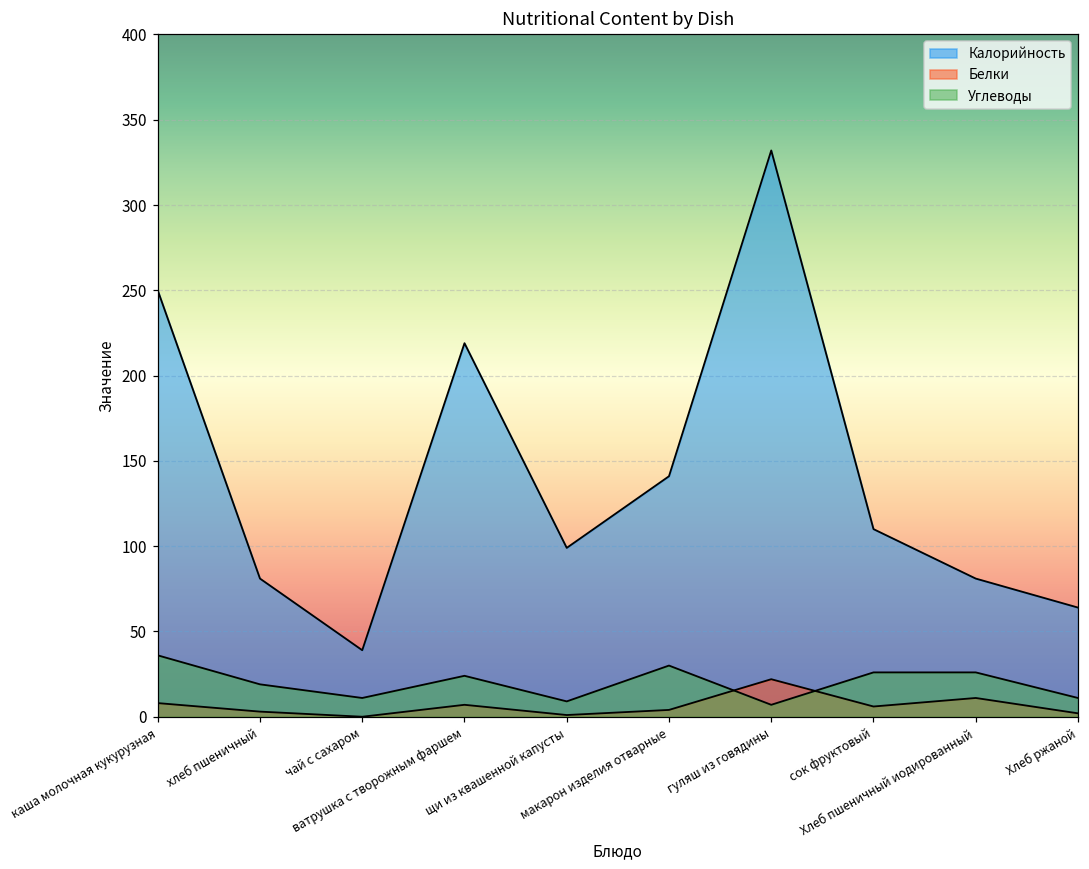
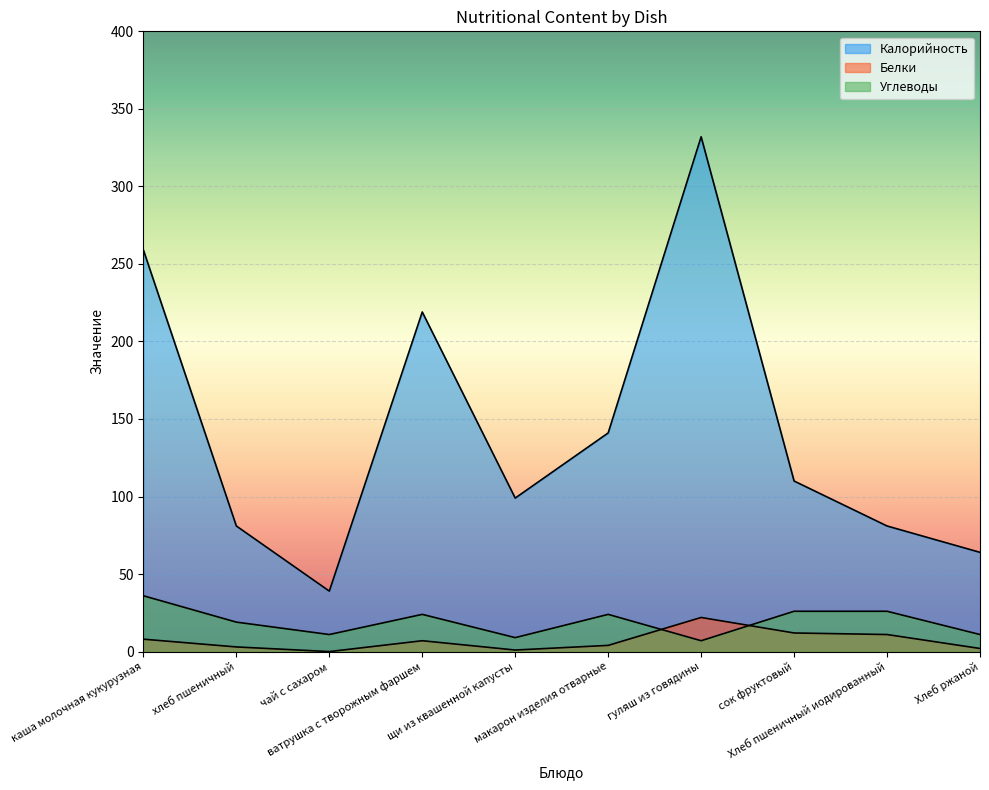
Калорийность, каша молочная кукурузная: 250 -> 259
Углеводы, макарон изделия отварные: 30 -> 24
Белки, сок фруктовый: 6 -> 12
